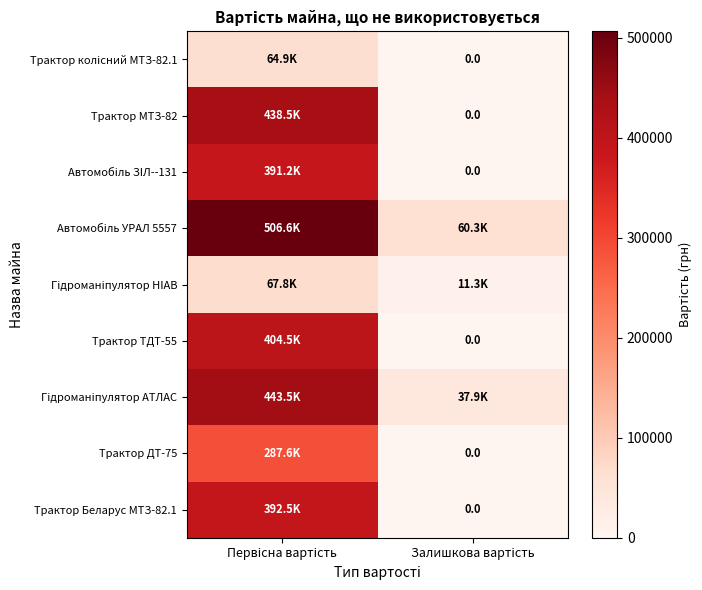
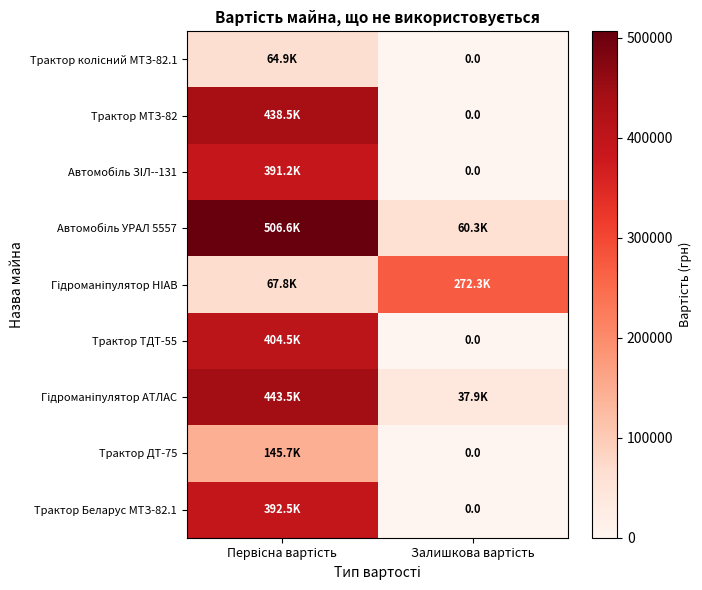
Гідроманіпулятор НІАВ, Залишкова вартість: 11.3K -> 272.3K
Трактор ДТ-75, Первісна вартість: 287.6K -> 145.7K
